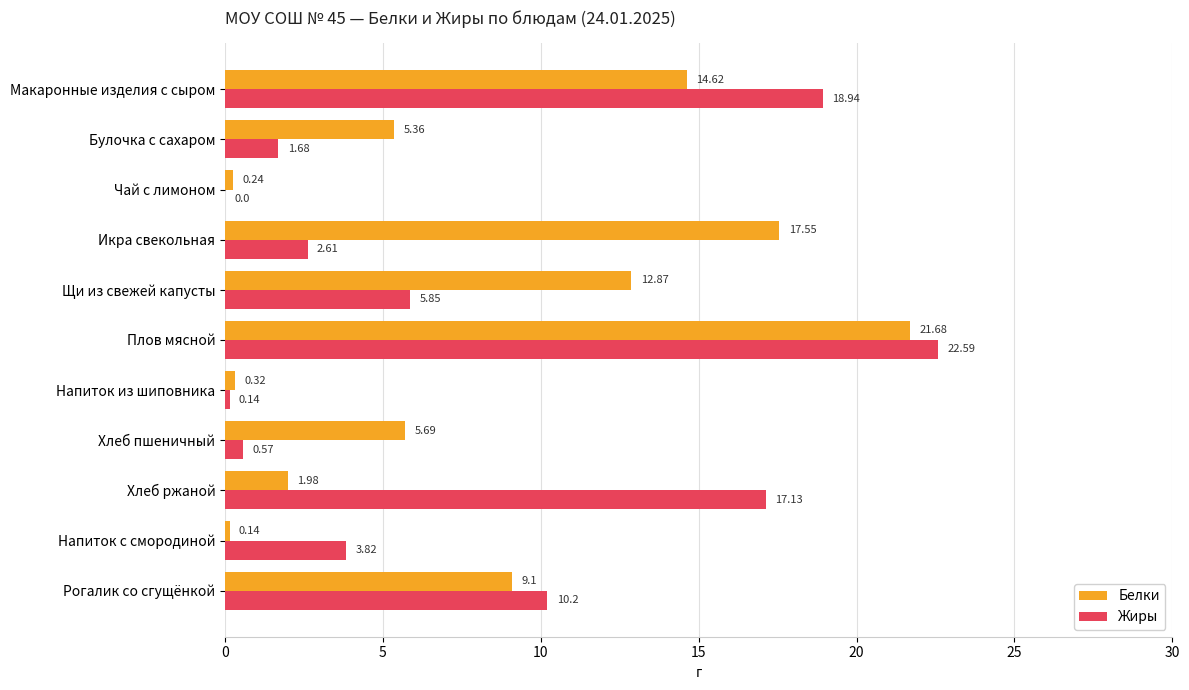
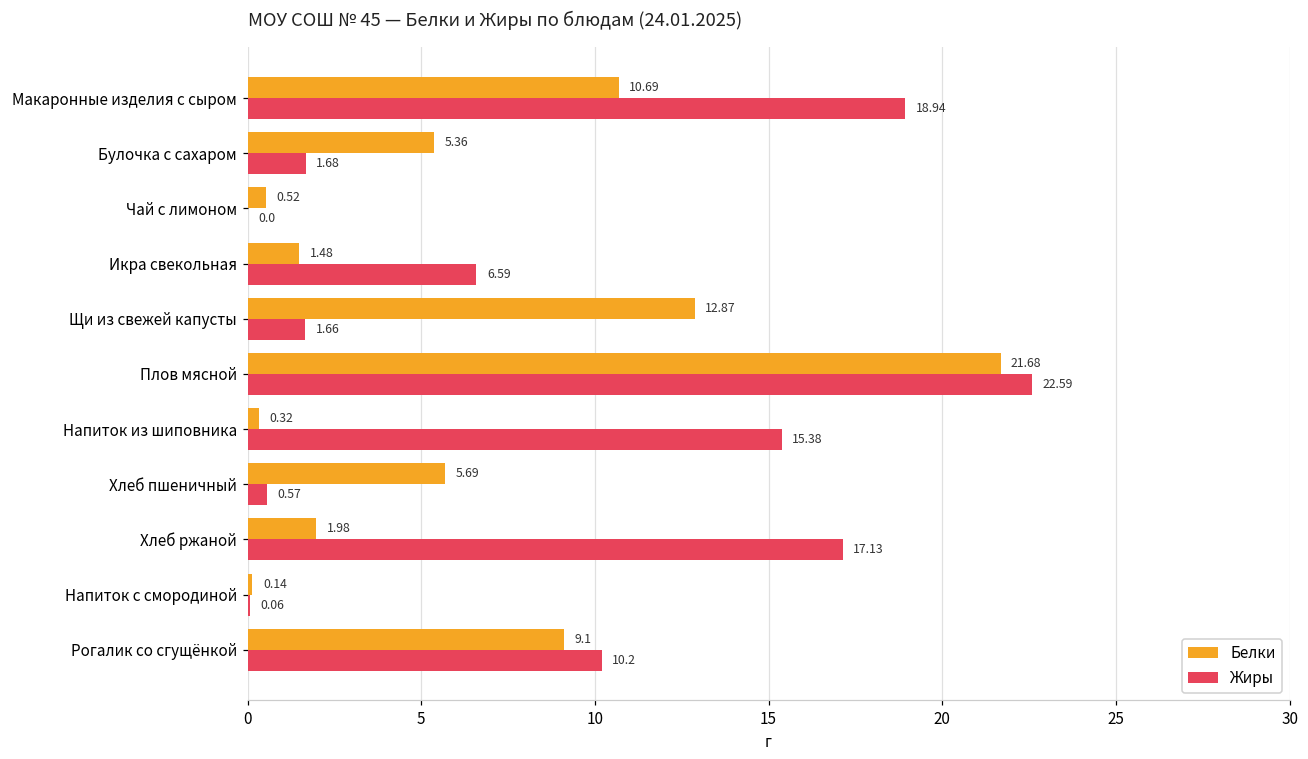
Белки, Макаронные изделия с сыром: 14.62 -> 10.69
Белки, Чай с лимоном: 0.24 -> 0.52
Белки, Икра свекольная: 17.55 -> 1.48
Жиры, Икра свекольная: 2.61 -> 6.59
Жиры, Щи из свежей капусты: 5.85 -> 1.66
Жиры, Напиток из шиповника: 0.14 -> 15.38
Жиры, Напиток с смородиной: 3.82 -> 0.06
